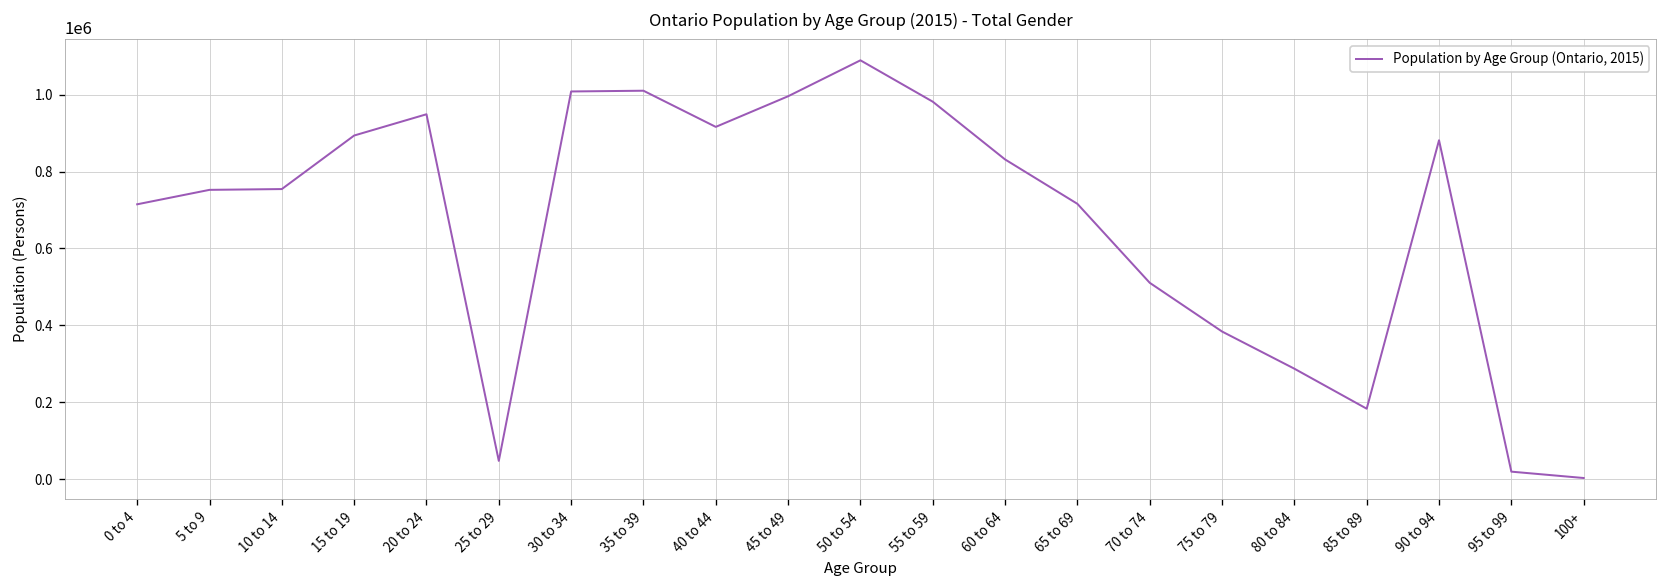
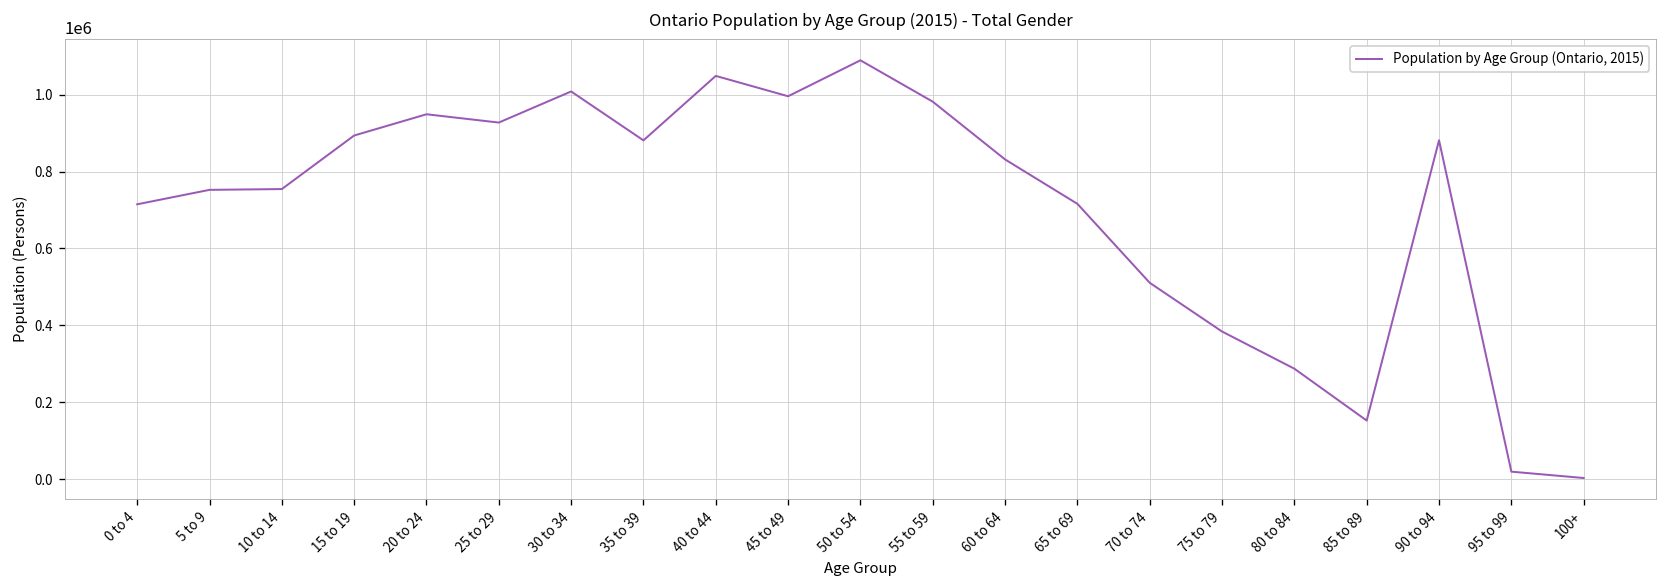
25 to 29: 50000 -> 930000
35 to 39: 1010000 -> 880000
40 to 44: 920000 -> 1050000
85 to 89: 180000 -> 150000
